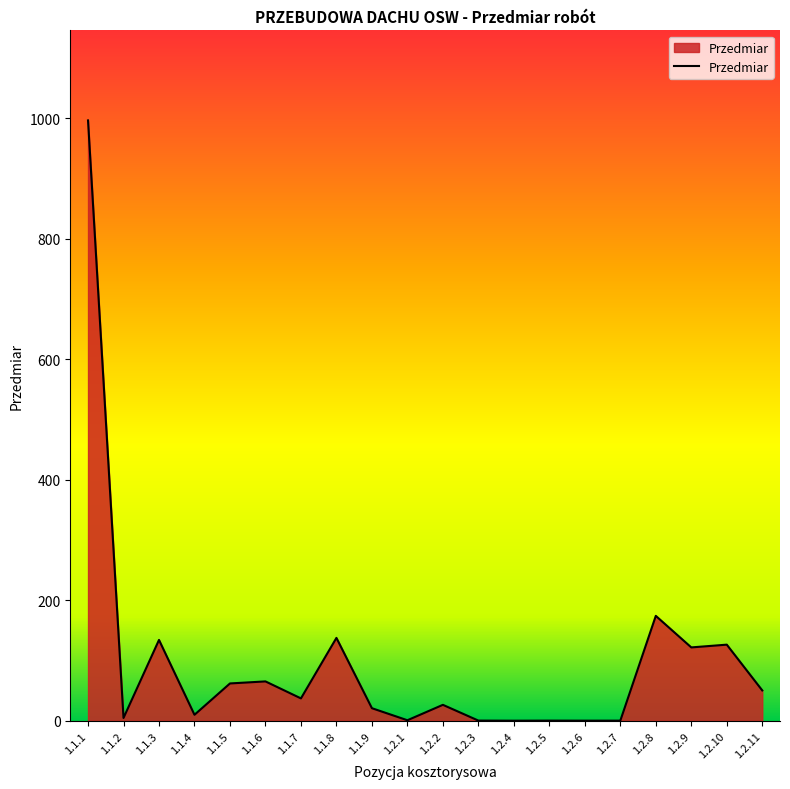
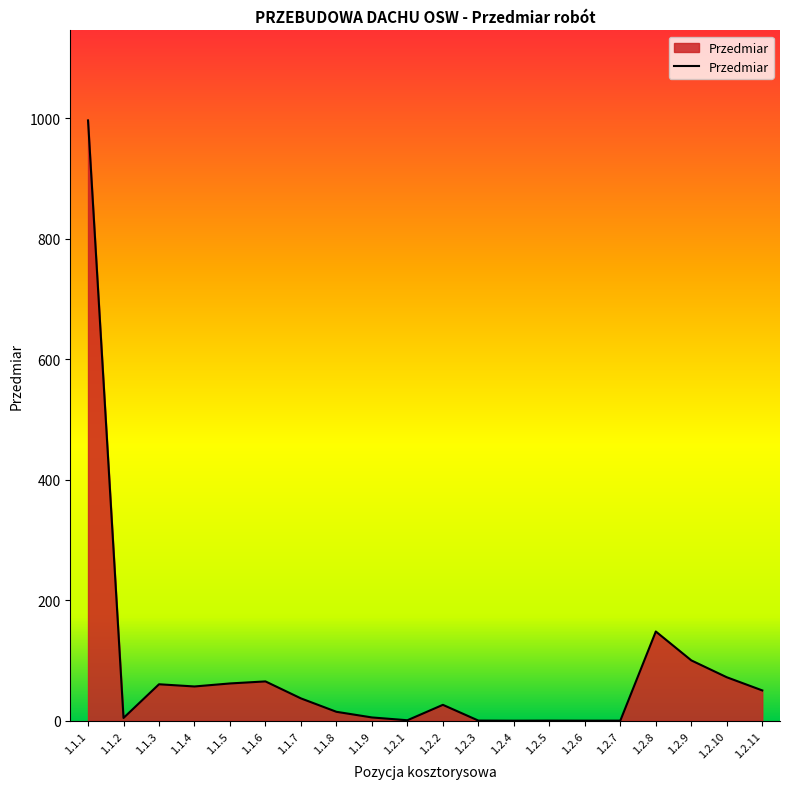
1.1.3: 130 -> 60
1.1.4: 10 -> 60
1.1.8: 140 -> 10
1.1.9: 20 -> 10
1.2.8: 170 -> 150
1.2.9: 120 -> 100
1.2.10: 130 -> 70
